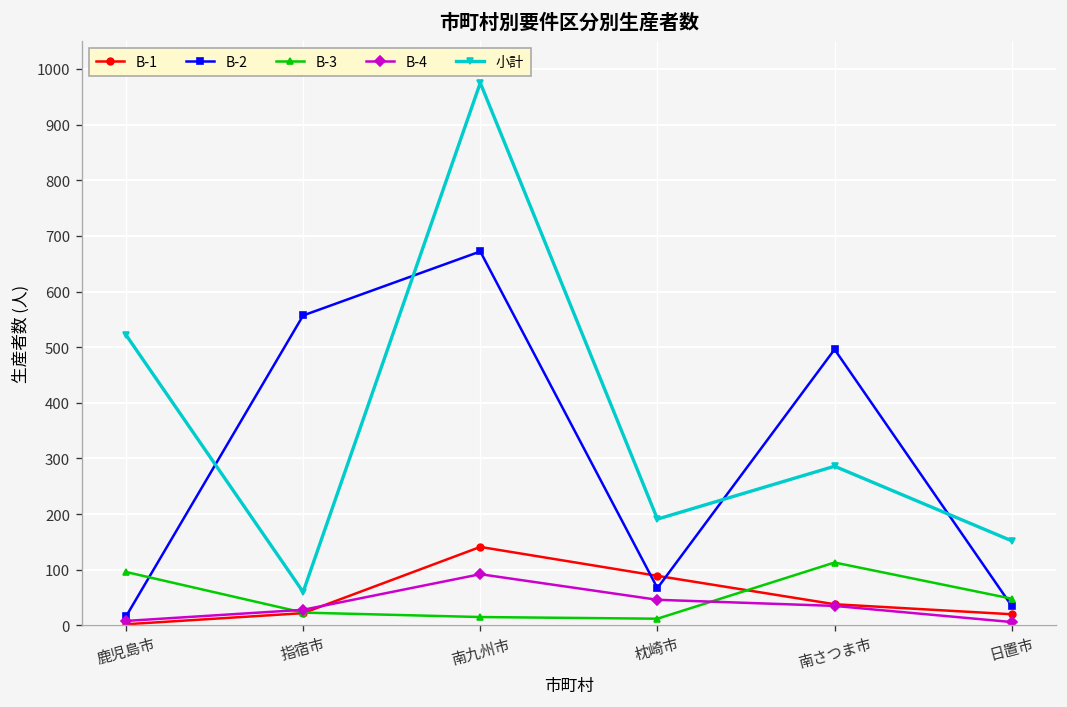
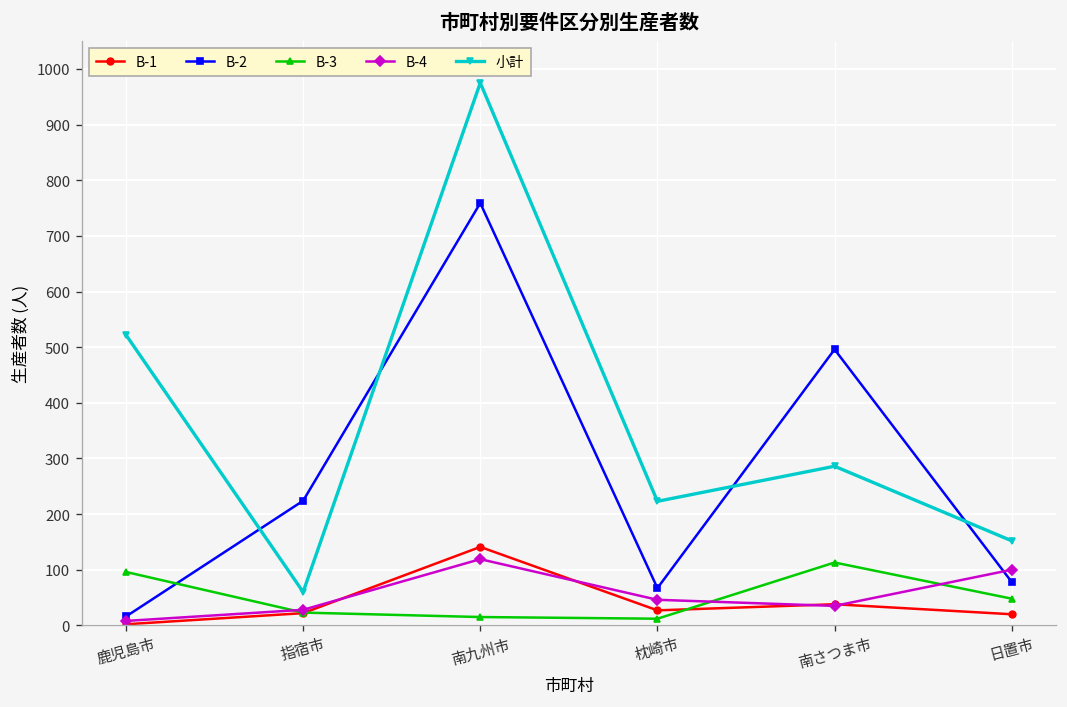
B-2, 指宿市: 560 -> 220
B-2, 南九州市: 670 -> 760
B-4, 南九州市: 90 -> 120
B-1, 枕崎市: 90 -> 30
小計, 枕崎市: 190 -> 220
B-2, 日置市: 40 -> 80
B-4, 日置市: 10 -> 100
